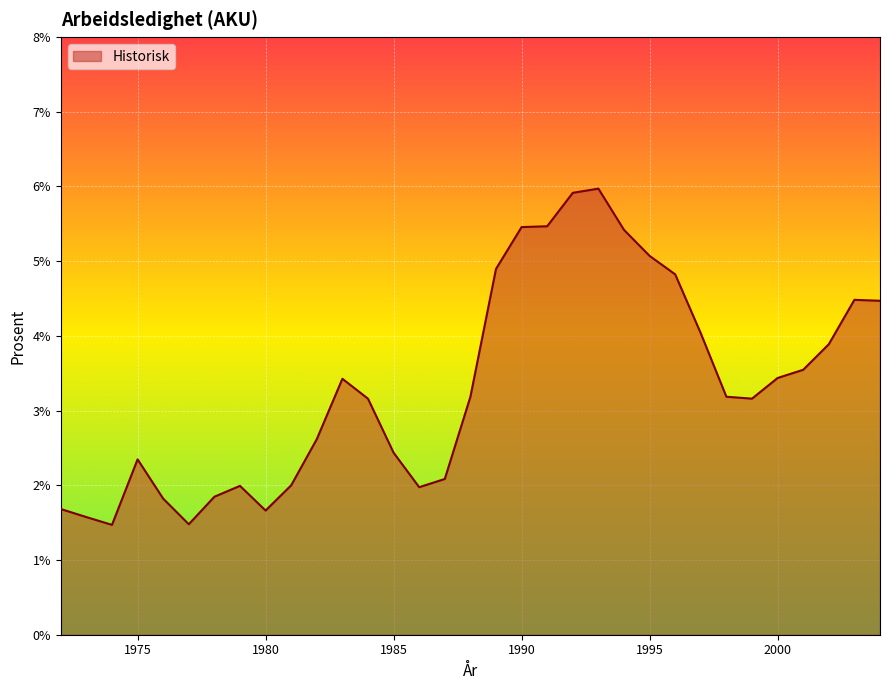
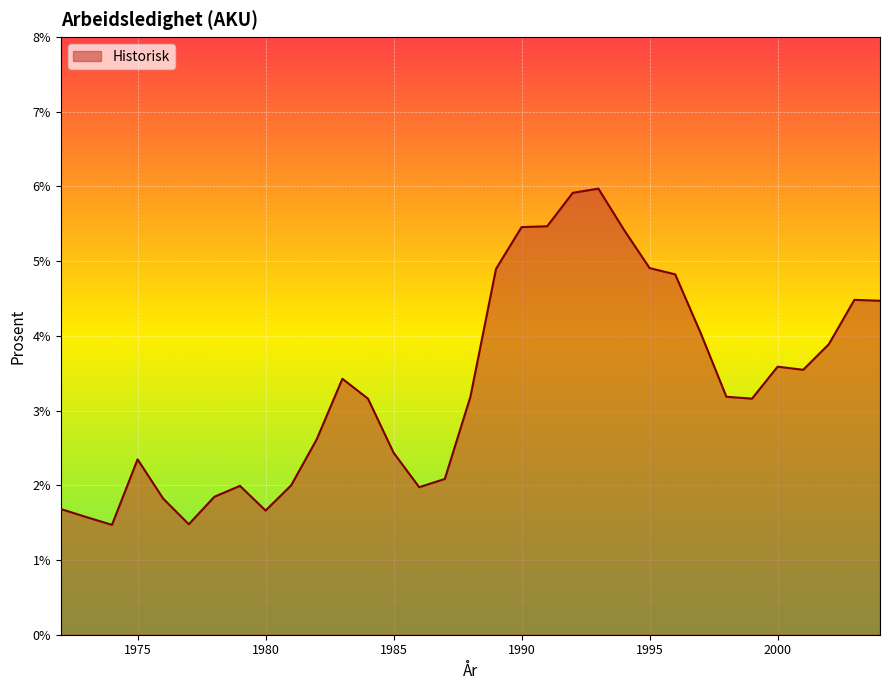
1995: 5.1% -> 4.9%
2000: 3.4% -> 3.6%
